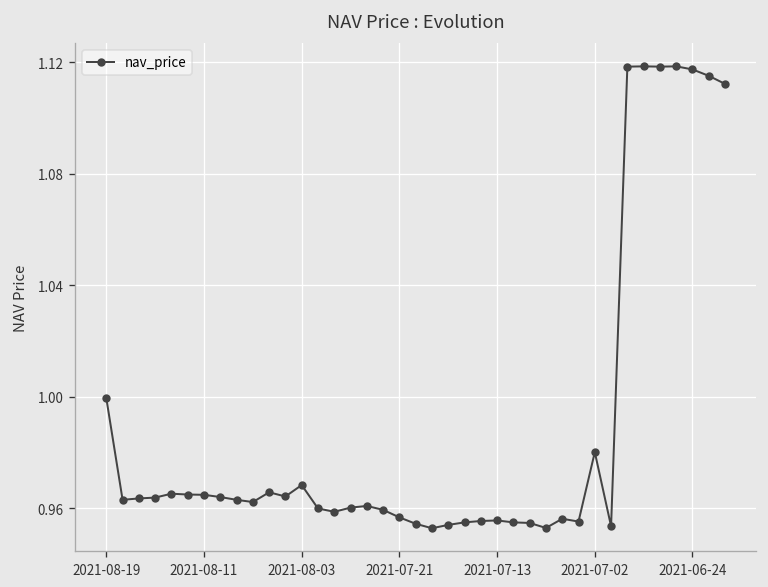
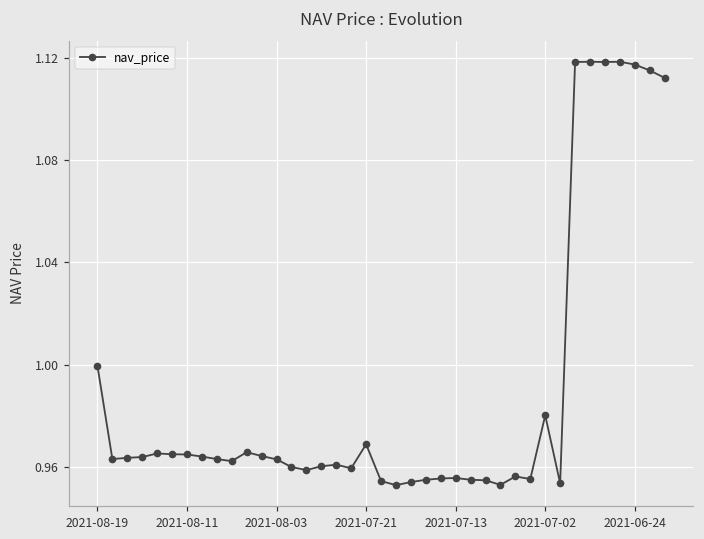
2021-08-03: 0.968 -> 0.963
2021-07-21: 0.957 -> 0.969
